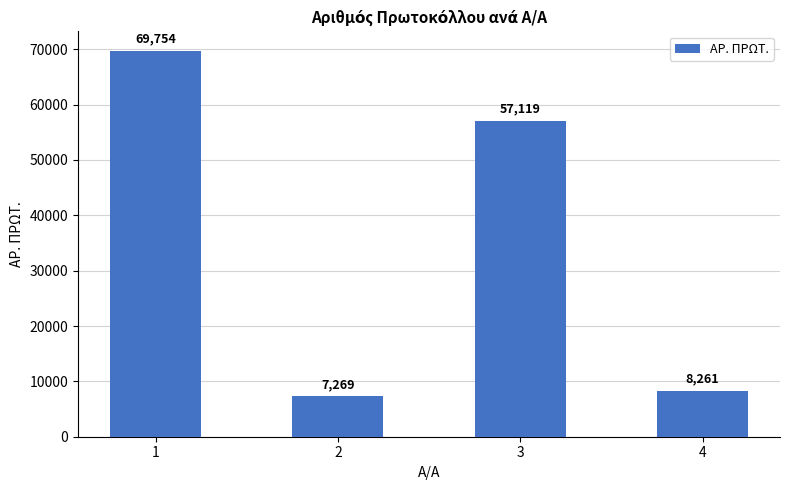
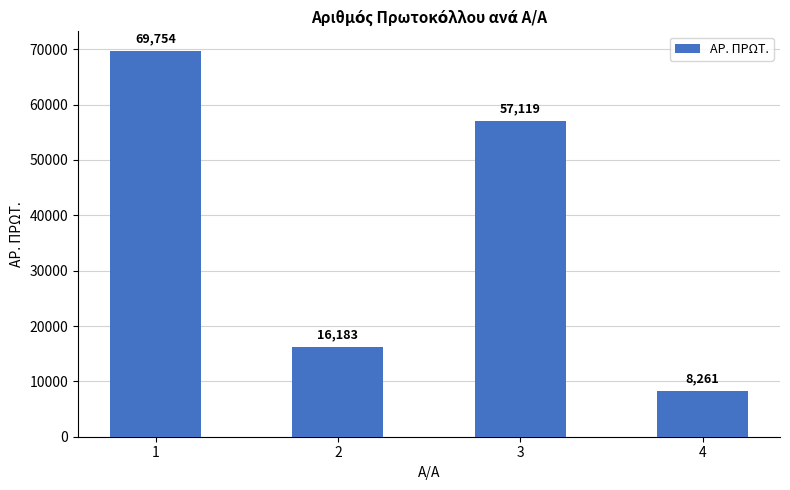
2: 7,269 -> 16,183
